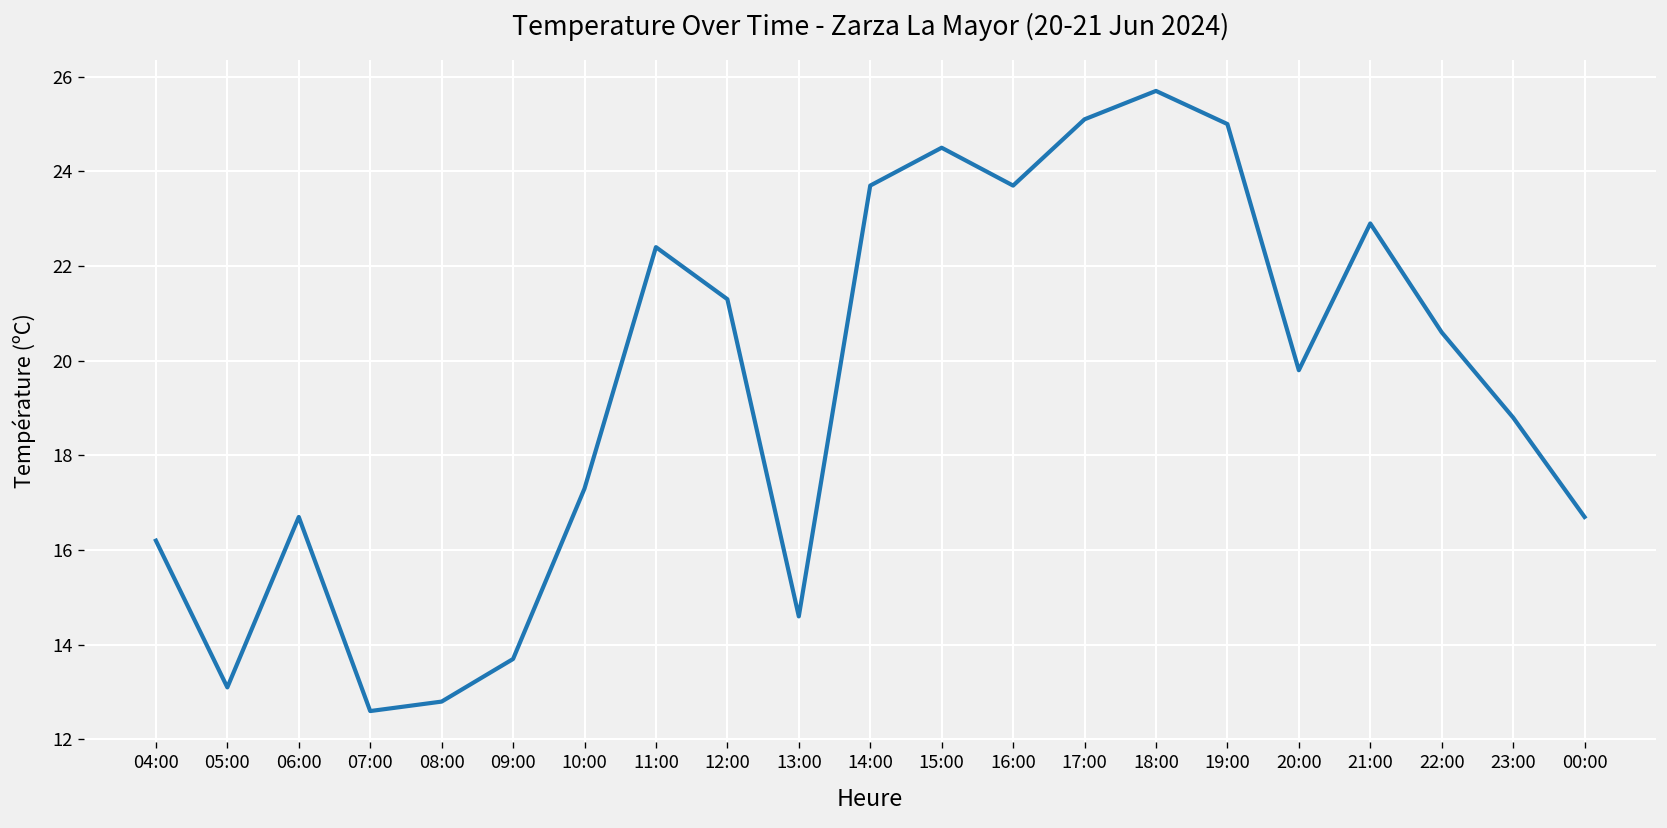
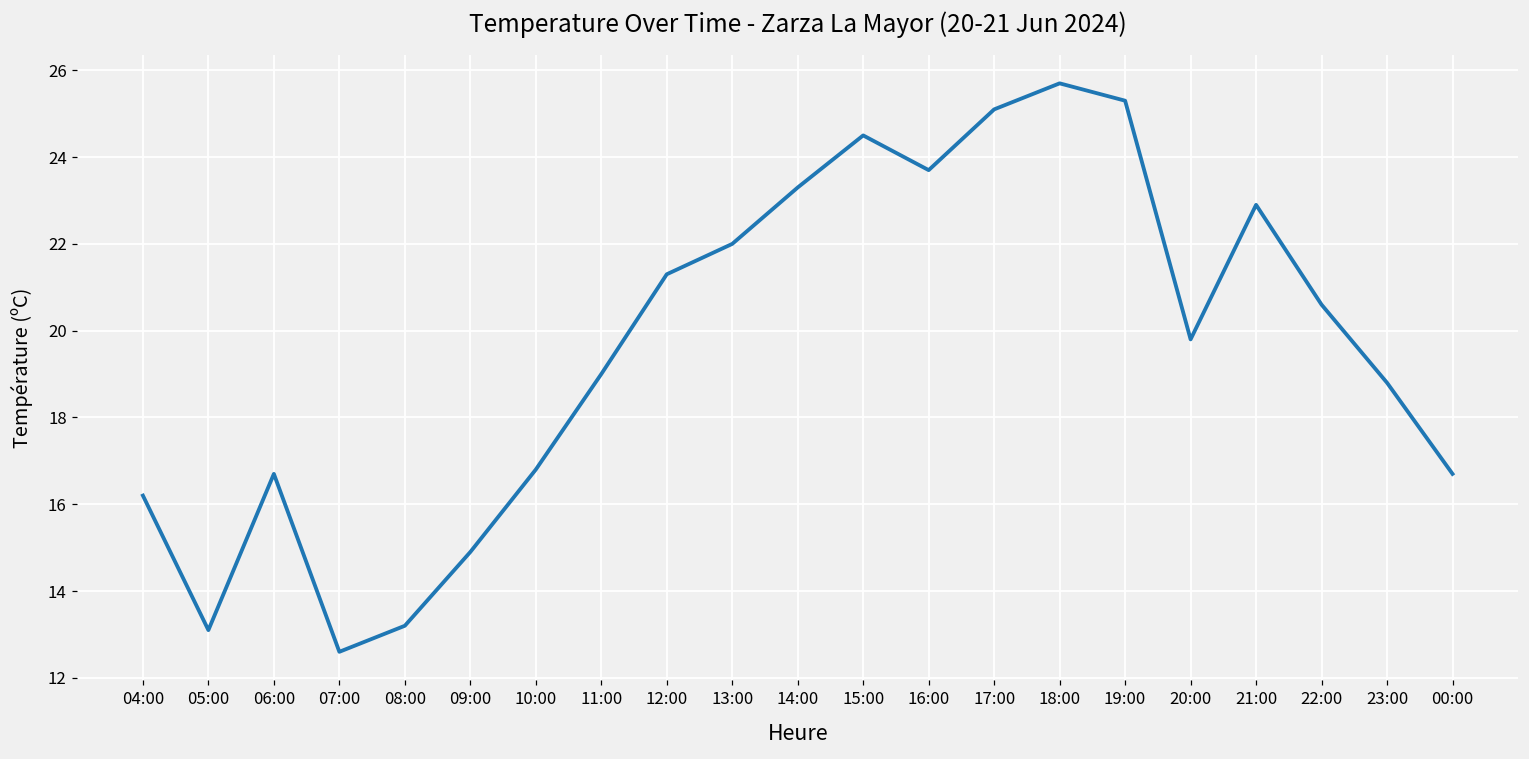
08:00: 12.8 -> 13.2
09:00: 13.7 -> 14.9
10:00: 17.3 -> 16.8
11:00: 22.4 -> 19.0
13:00: 14.6 -> 22.0
14:00: 23.7 -> 23.3
19:00: 25.0 -> 25.3
